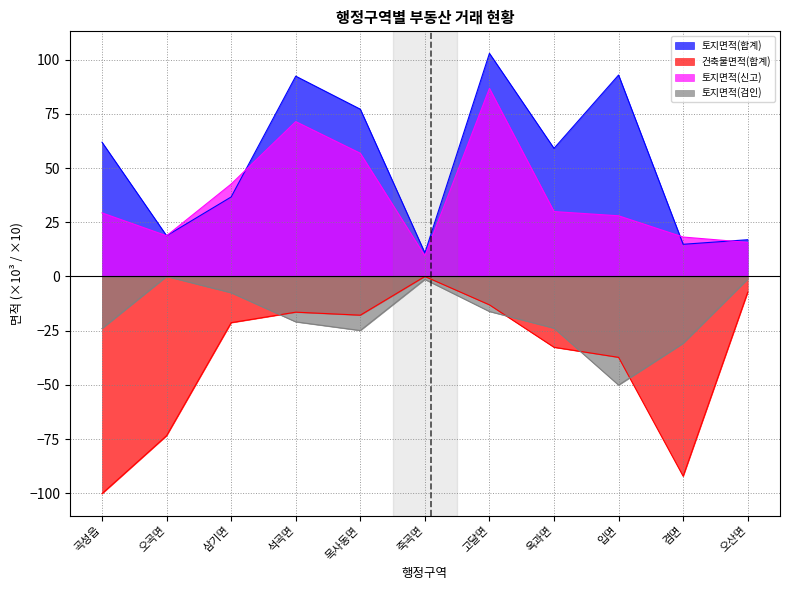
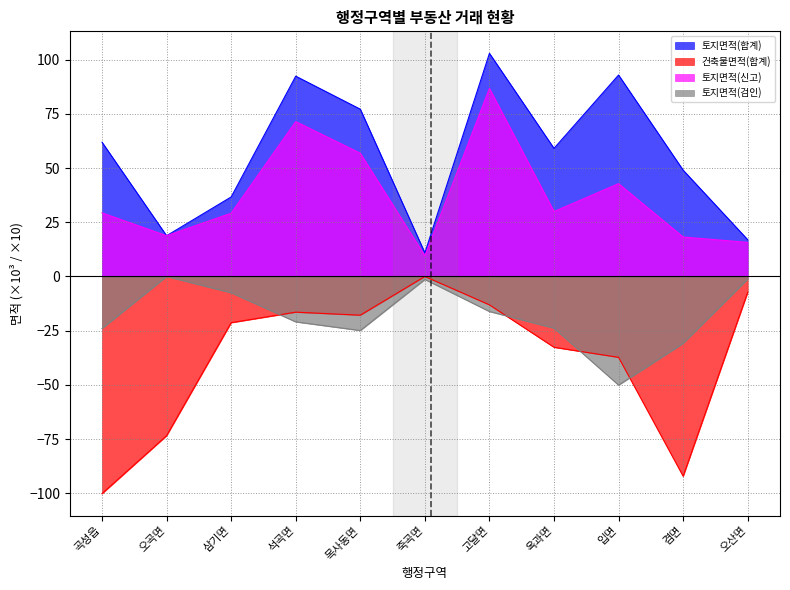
토지면적(신고), 삼기면: 43 -> 29
토지면적(신고), 입면: 28 -> 43
토지면적(합계), 겸면: 15 -> 49
